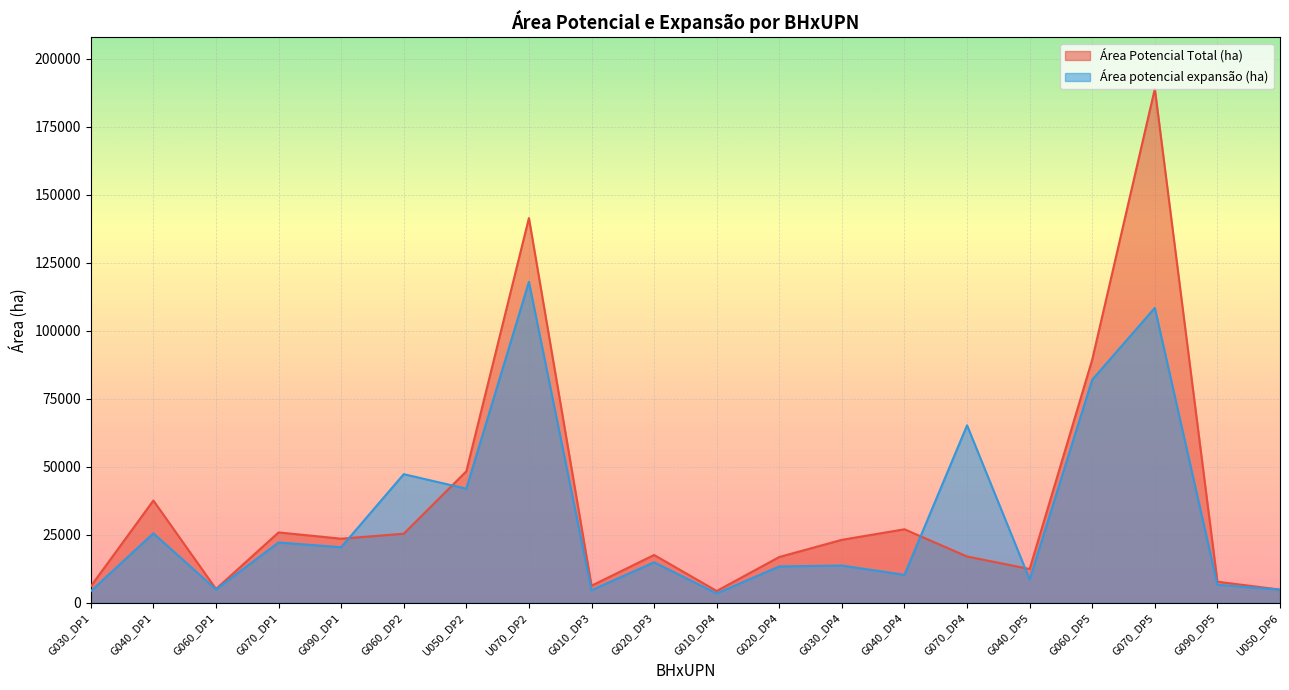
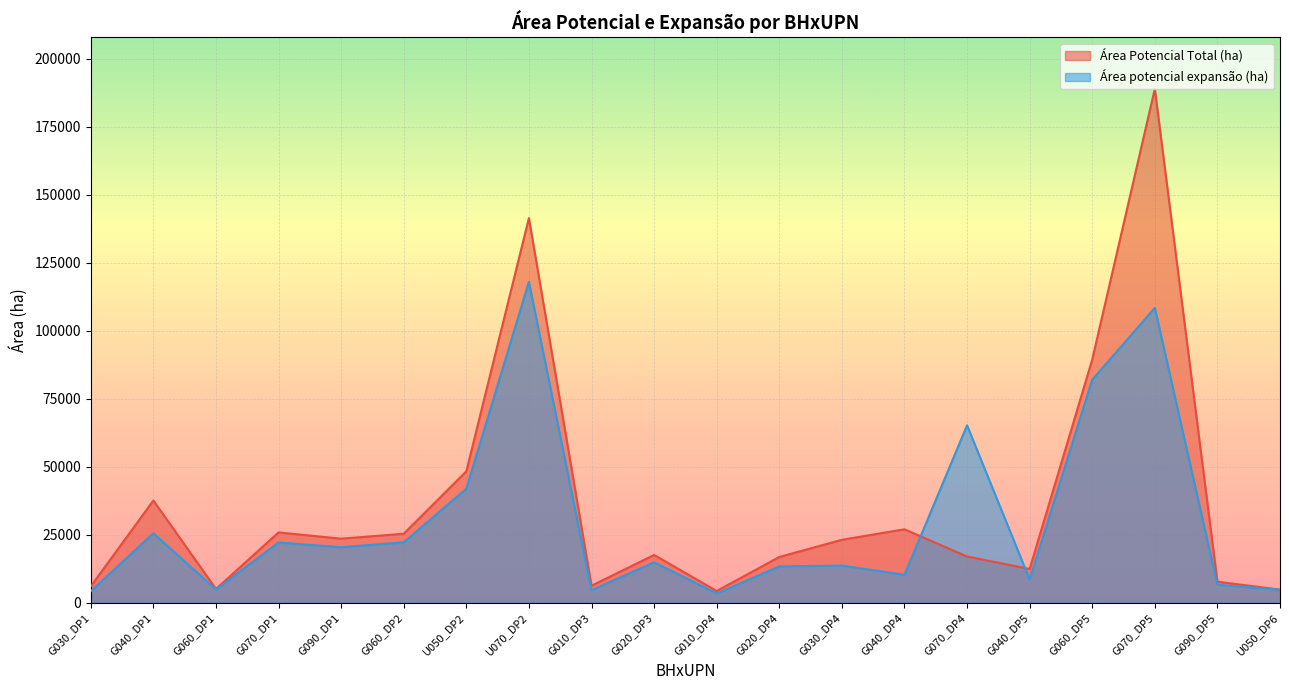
Área potencial expansão (ha), G060_DP2: 47000 -> 22000
